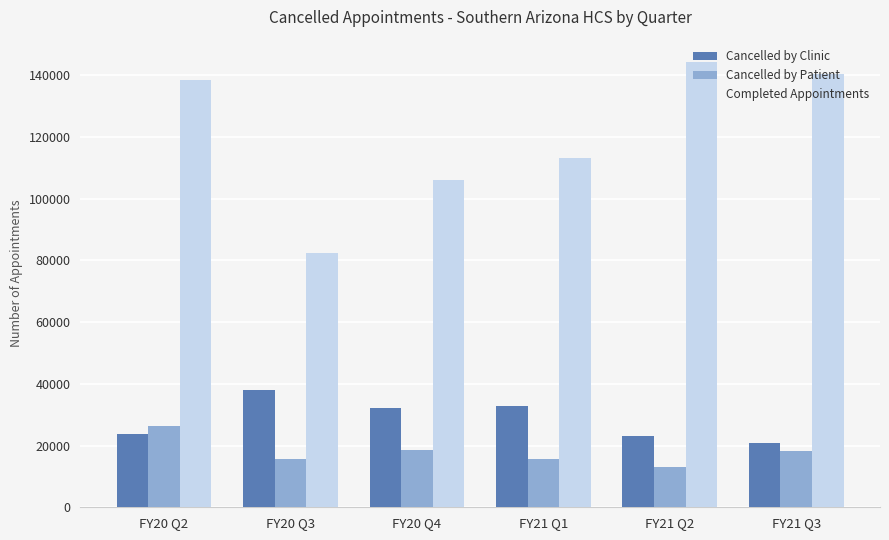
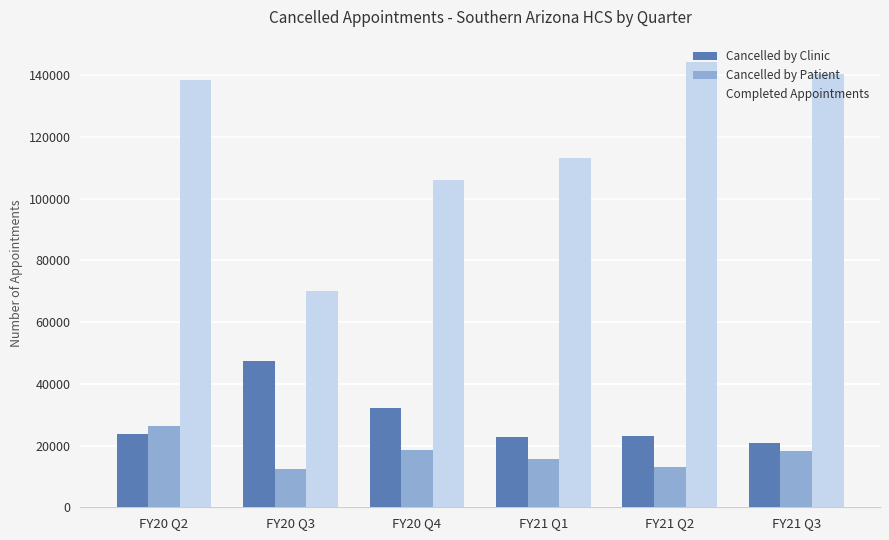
Cancelled by Clinic, FY20 Q3: 38000 -> 47000
Cancelled by Patient, FY20 Q3: 16000 -> 12000
Completed Appointments, FY20 Q3: 82000 -> 70000
Cancelled by Clinic, FY21 Q1: 33000 -> 23000
